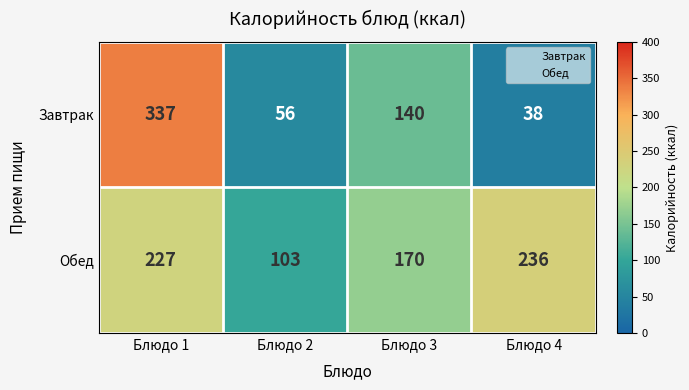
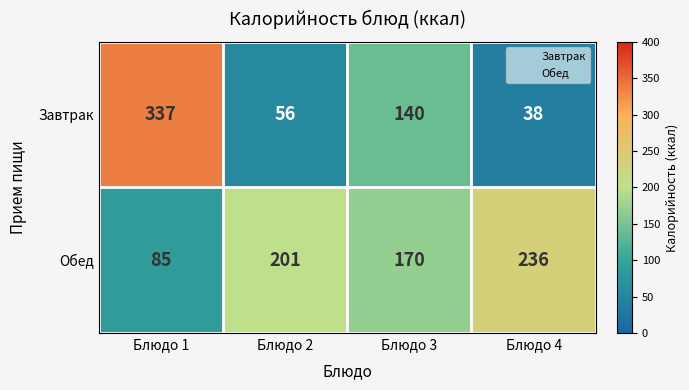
Обед, Блюдо 1: 227 -> 85
Обед, Блюдо 2: 103 -> 201
